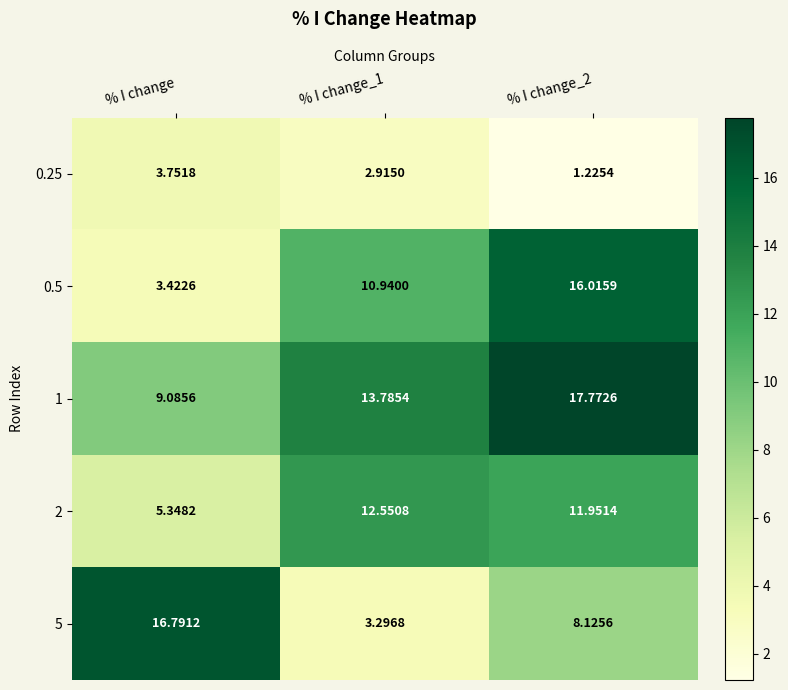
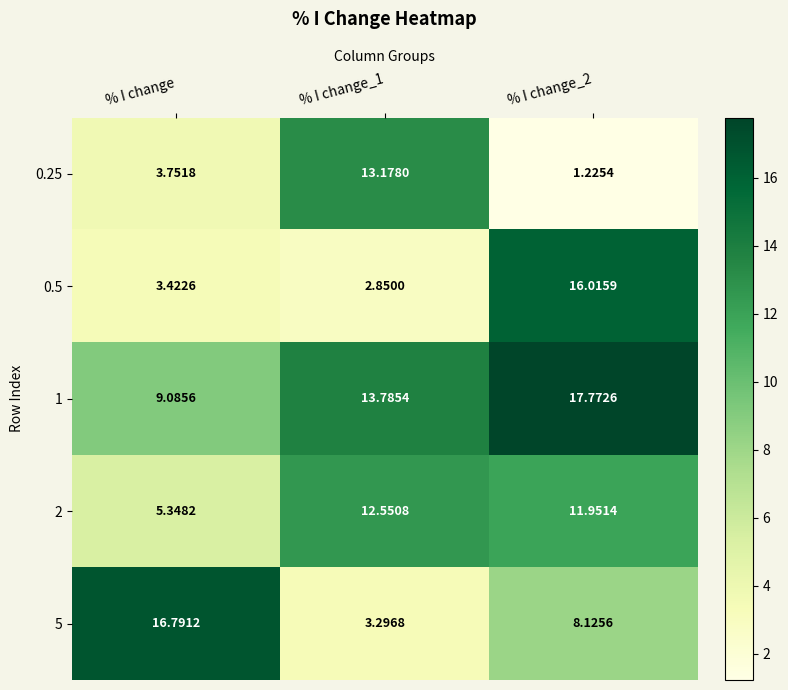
0.25, % I change_1: 2.9150 -> 13.1780
0.5, % I change_1: 10.9400 -> 2.8500
